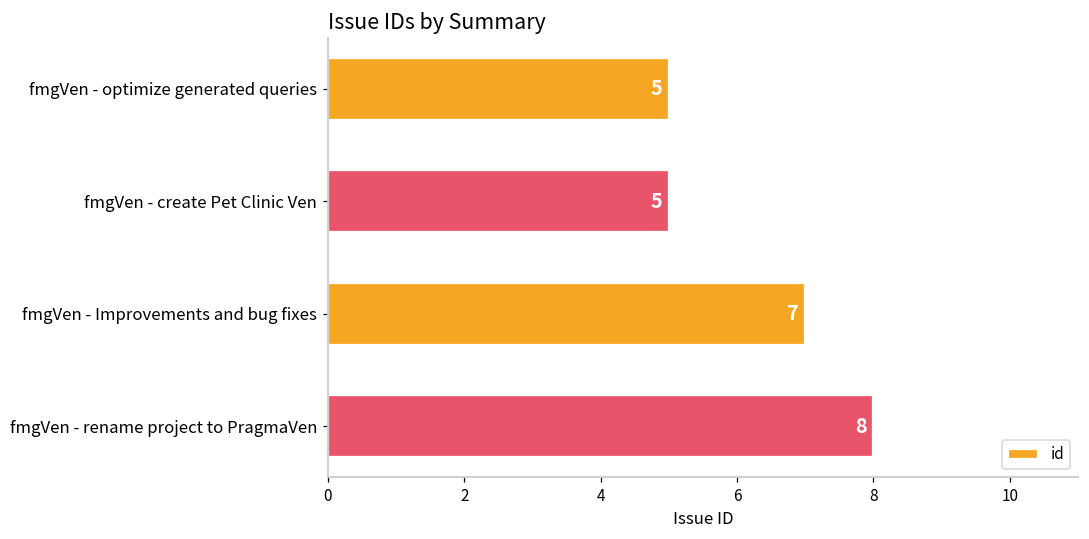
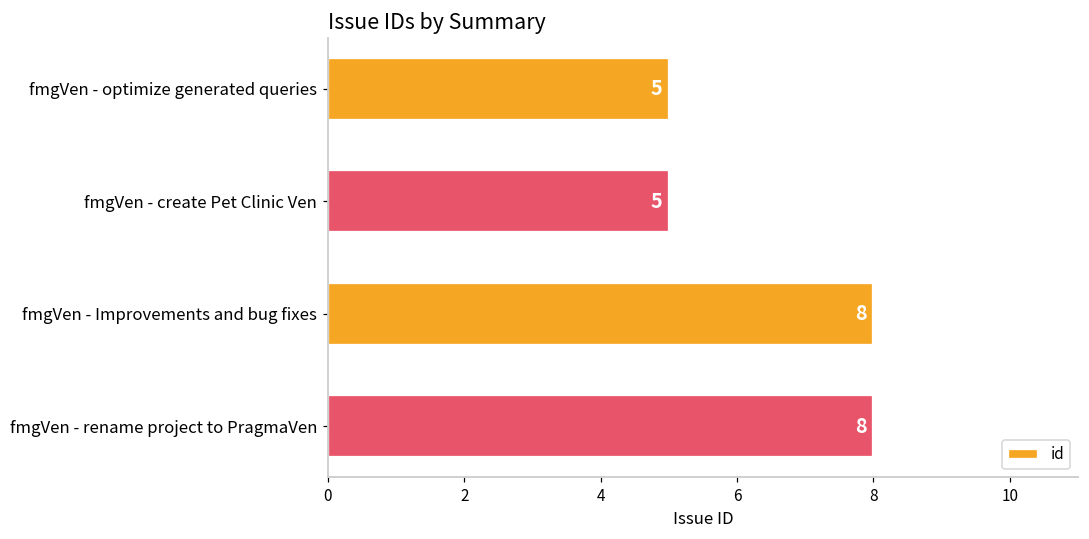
fmgVen - Improvements and bug fixes: 7 -> 8
